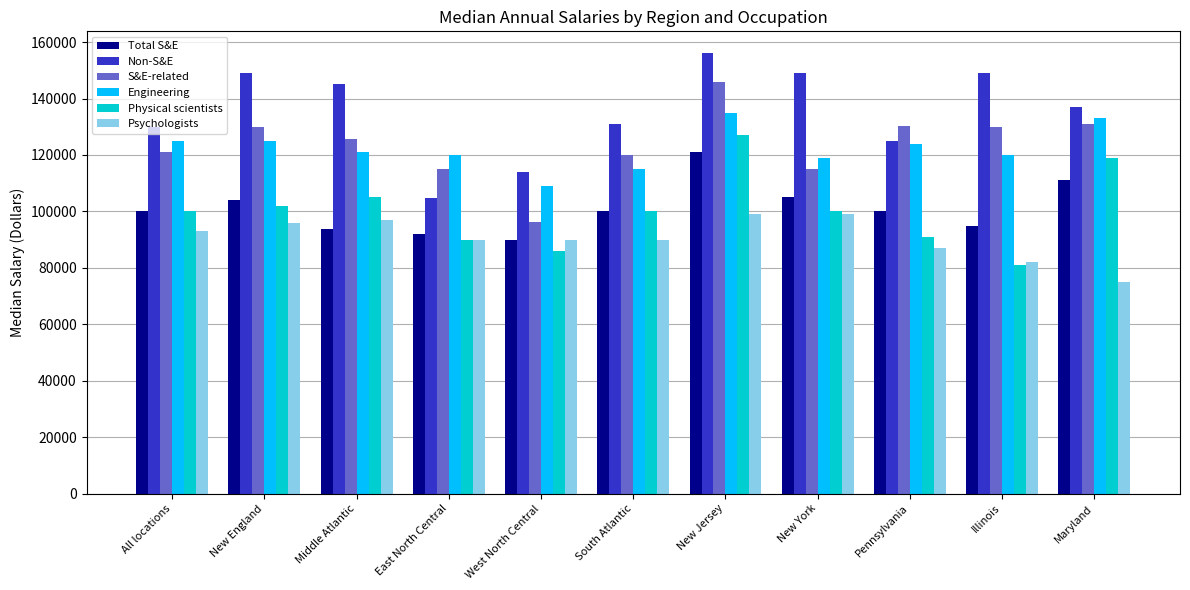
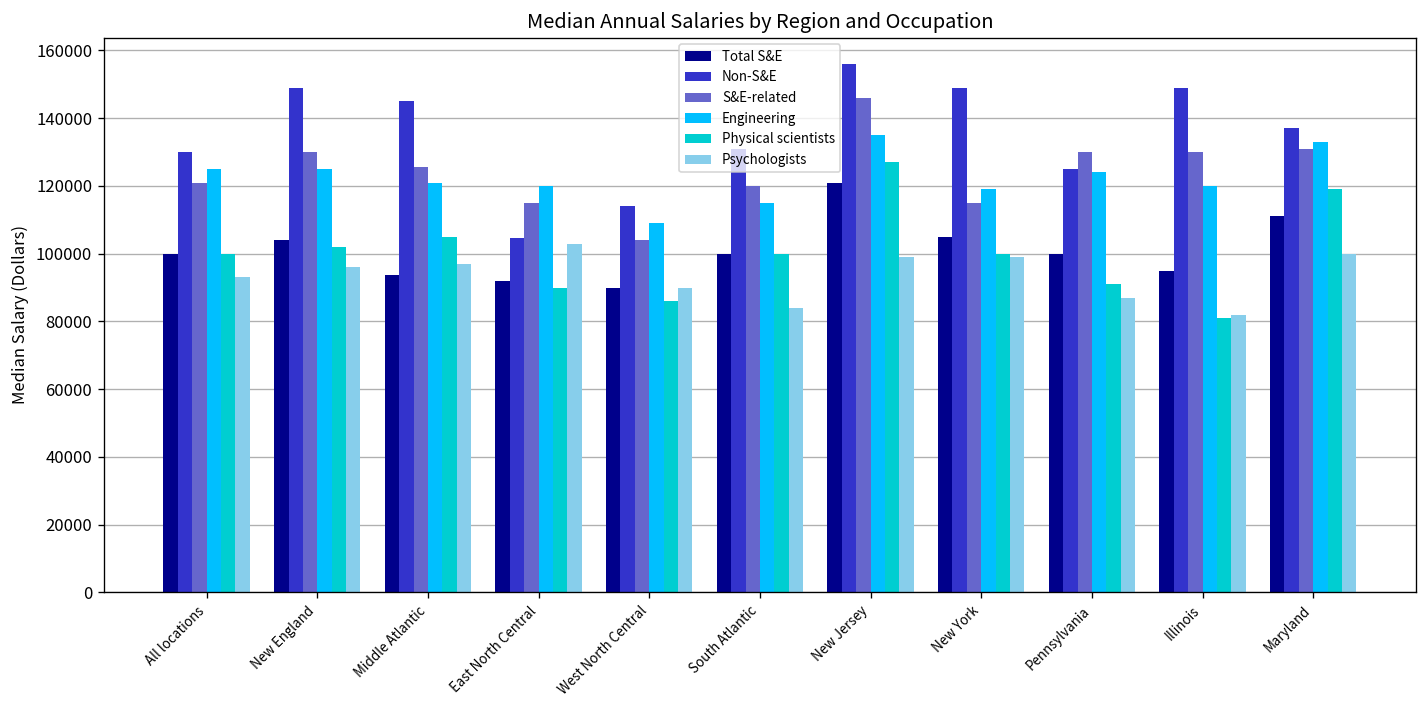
Psychologists, East North Central: 90000 -> 103000
S&E-related, West North Central: 96000 -> 104000
Psychologists, South Atlantic: 90000 -> 84000
Psychologists, Maryland: 75000 -> 100000
